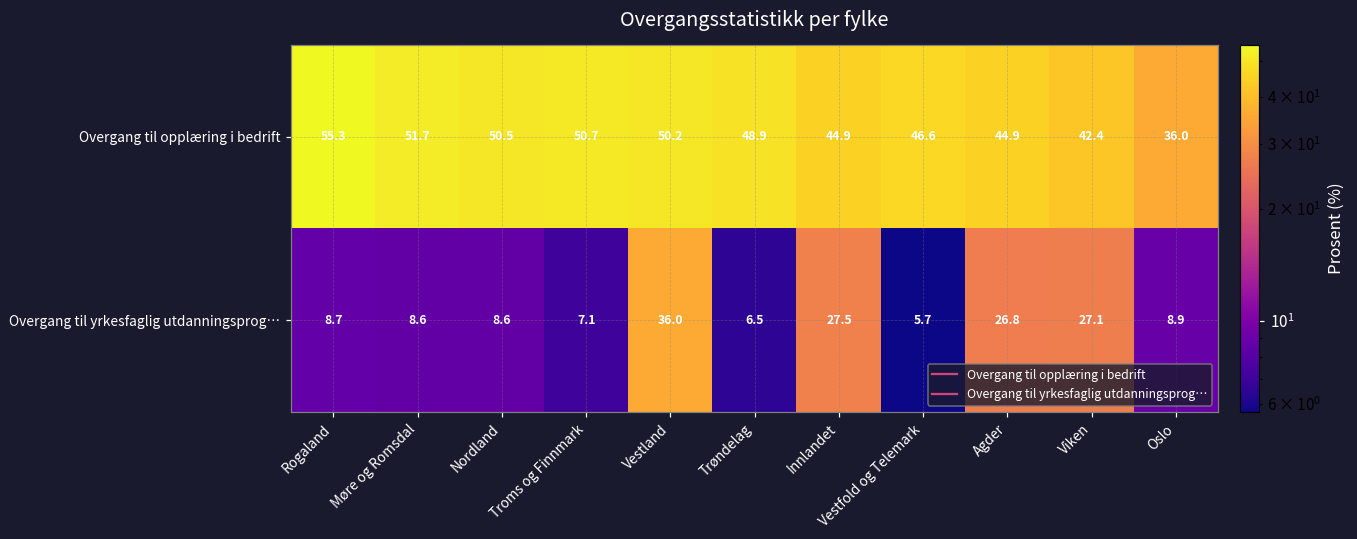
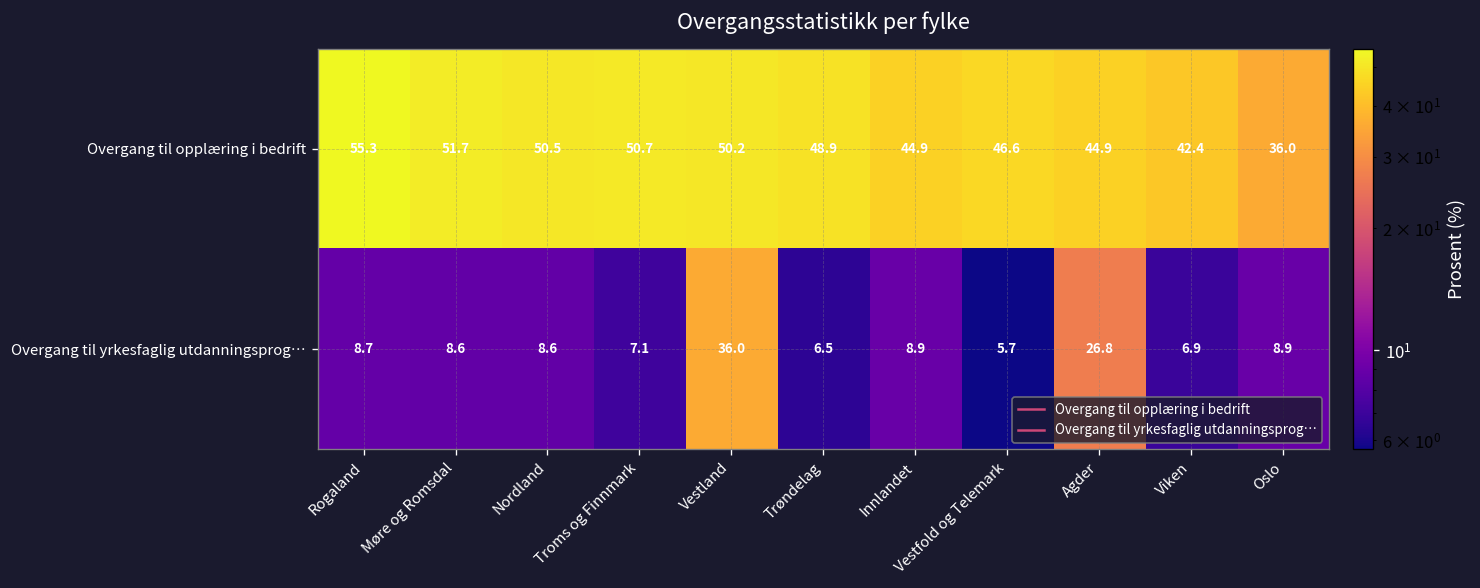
Overgang til yrkesfaglig utdanningsprog…, Innlandet: 27.5 -> 8.9
Overgang til yrkesfaglig utdanningsprog…, Viken: 27.1 -> 6.9
